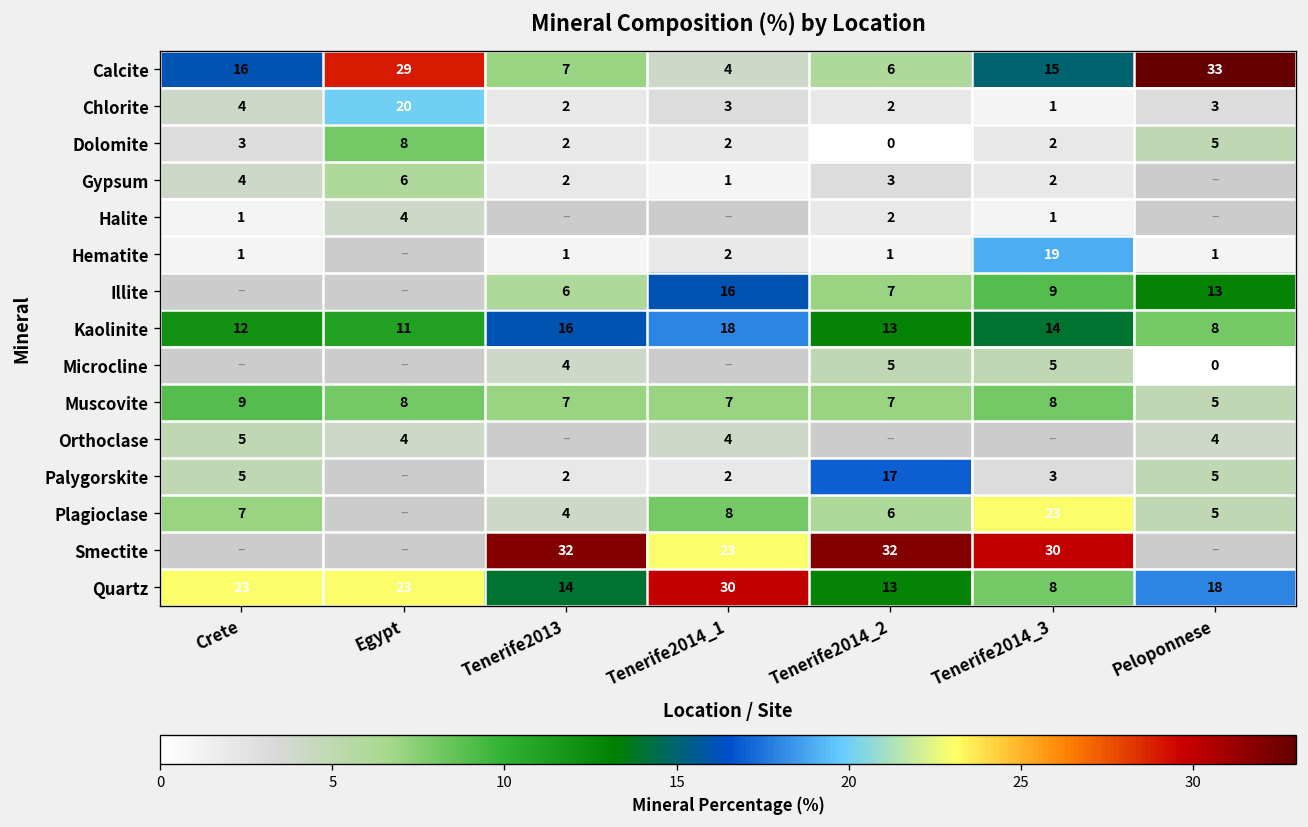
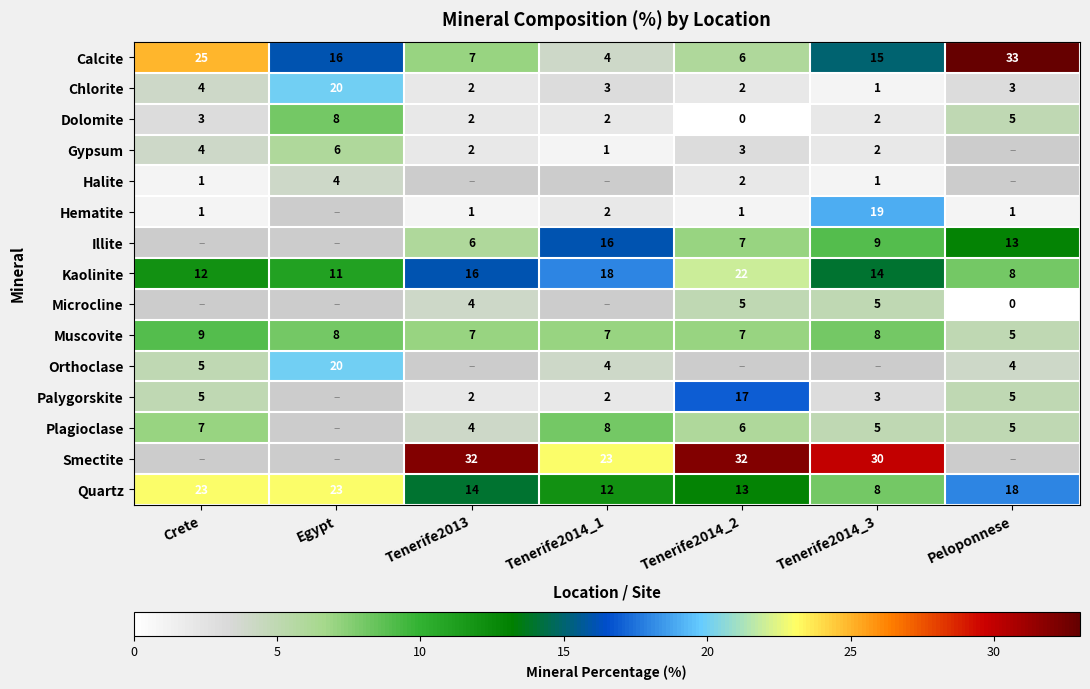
Calcite, Crete: 16 -> 25
Calcite, Egypt: 29 -> 16
Kaolinite, Tenerife2014_2: 13 -> 22
Orthoclase, Egypt: 4 -> 20
Plagioclase, Tenerife2014_3: 23 -> 5
Quartz, Tenerife2014_1: 30 -> 12
